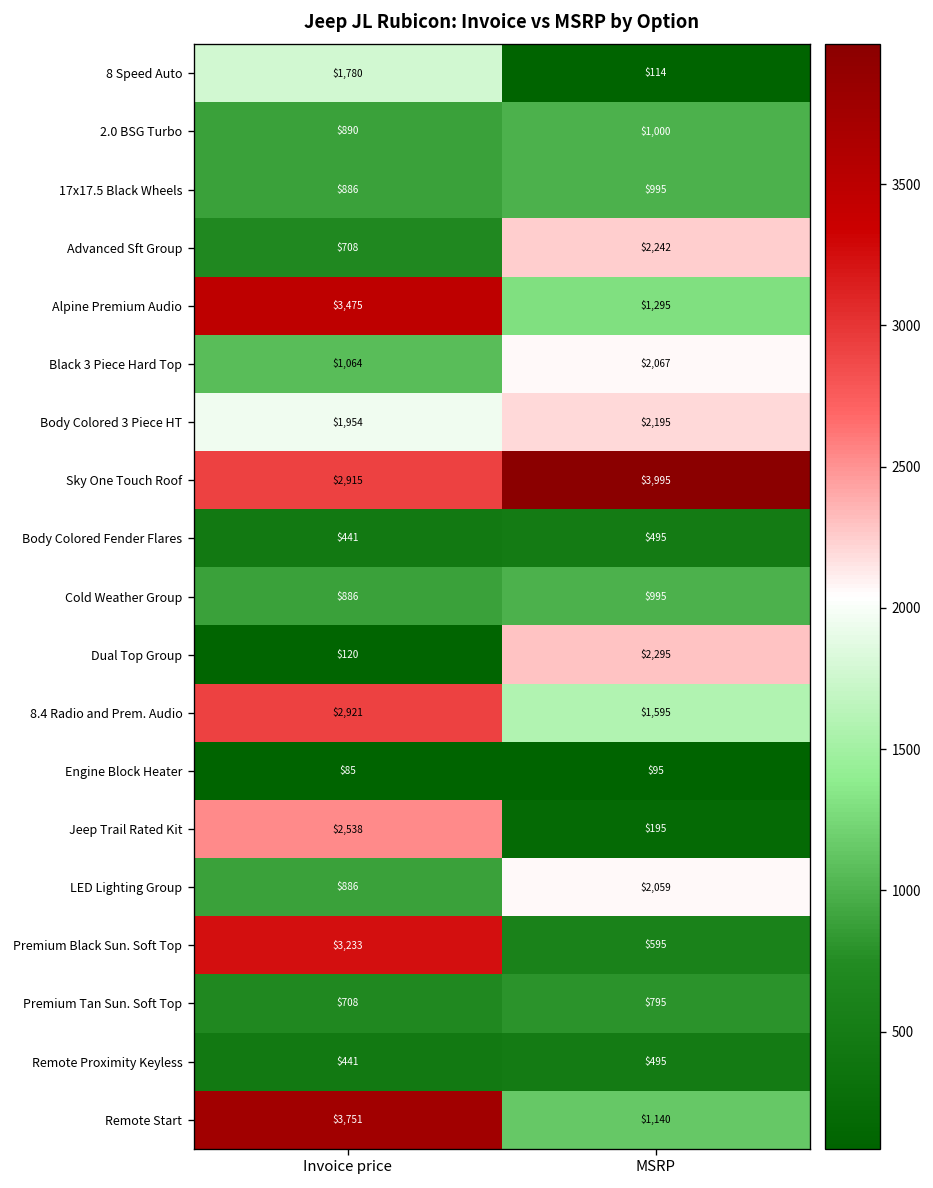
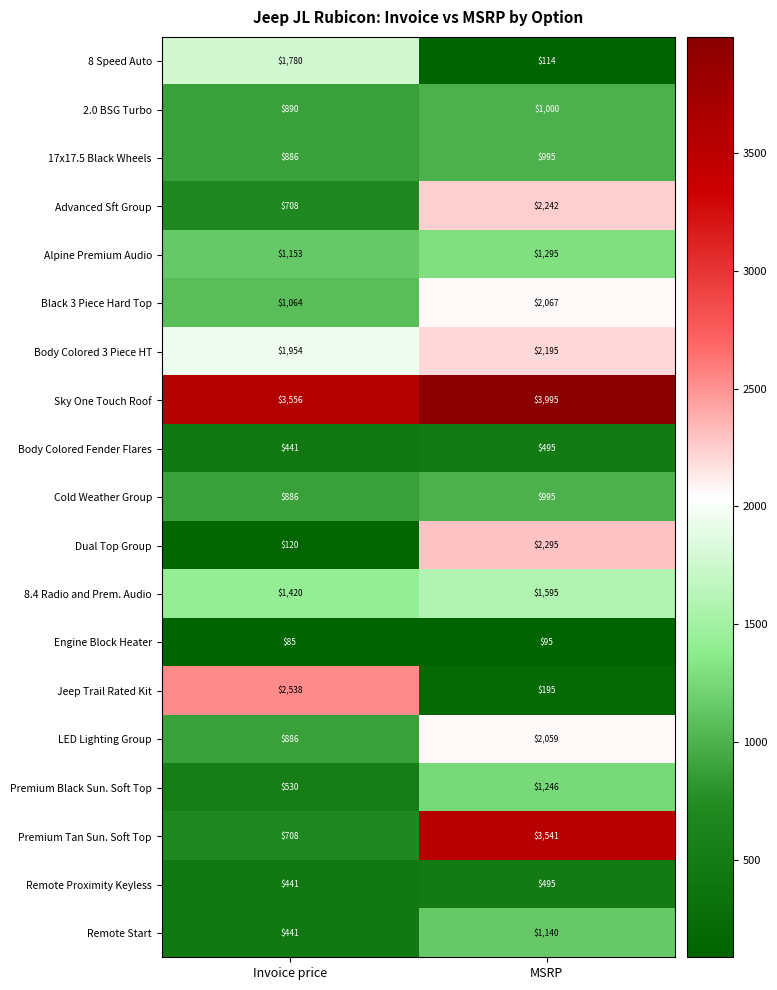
Alpine Premium Audio, Invoice price: $3,475 -> $1,153
Sky One Touch Roof, Invoice price: $2,915 -> $3,556
8.4 Radio and Prem. Audio, Invoice price: $2,921 -> $1,420
Premium Black Sun. Soft Top, Invoice price: $3,233 -> $530
Premium Black Sun. Soft Top, MSRP: $595 -> $1,246
Premium Tan Sun. Soft Top, MSRP: $795 -> $3,541
Remote Start, Invoice price: $3,751 -> $441
